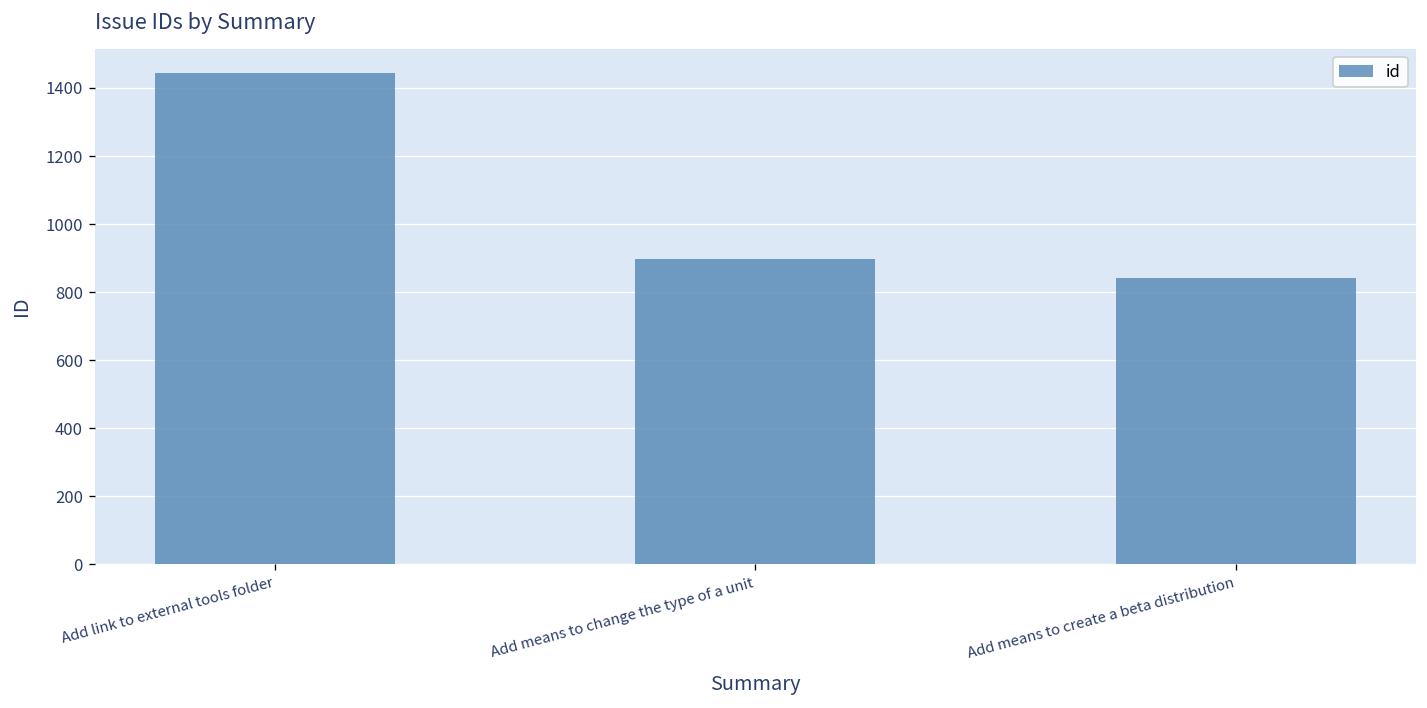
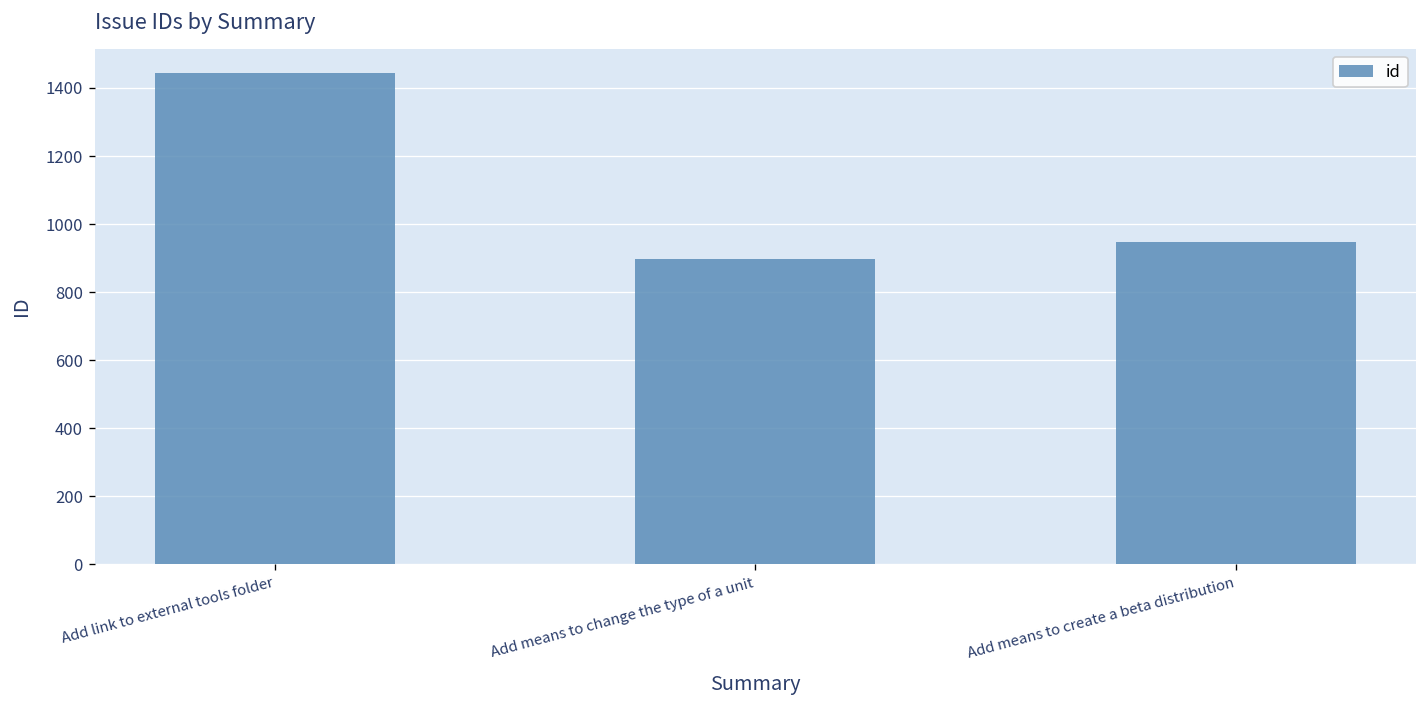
Add means to create a beta distribution: 840 -> 950
